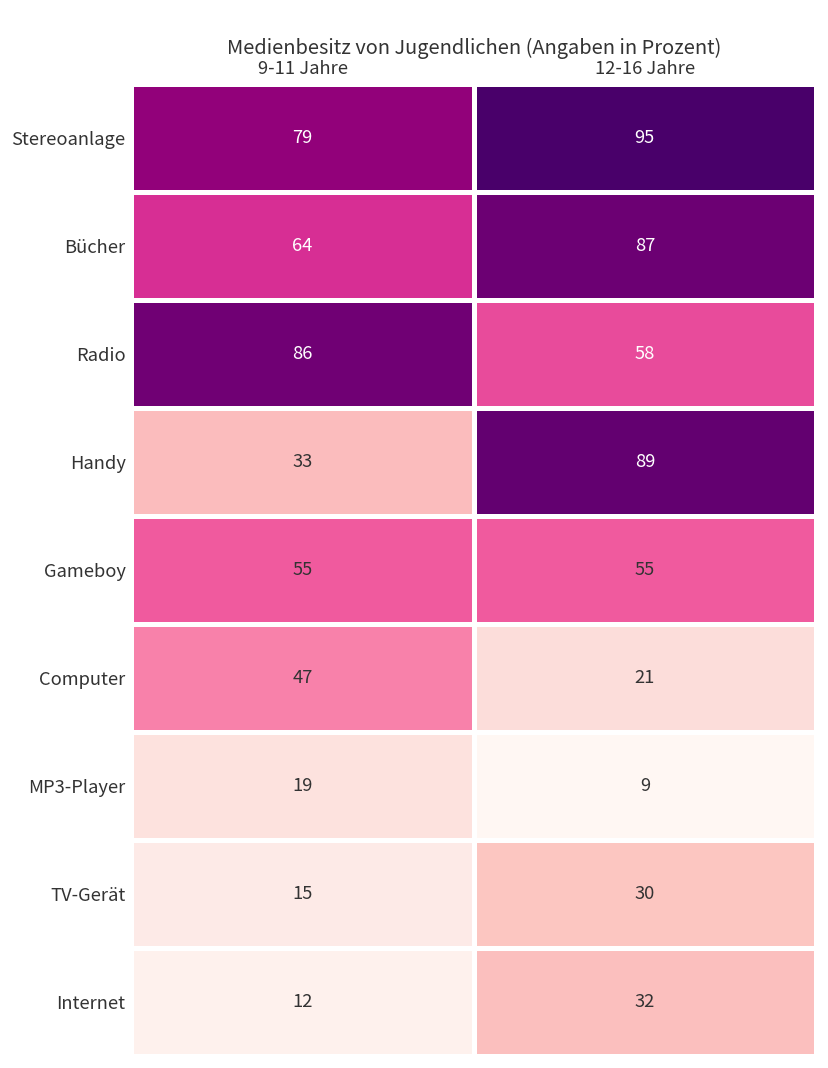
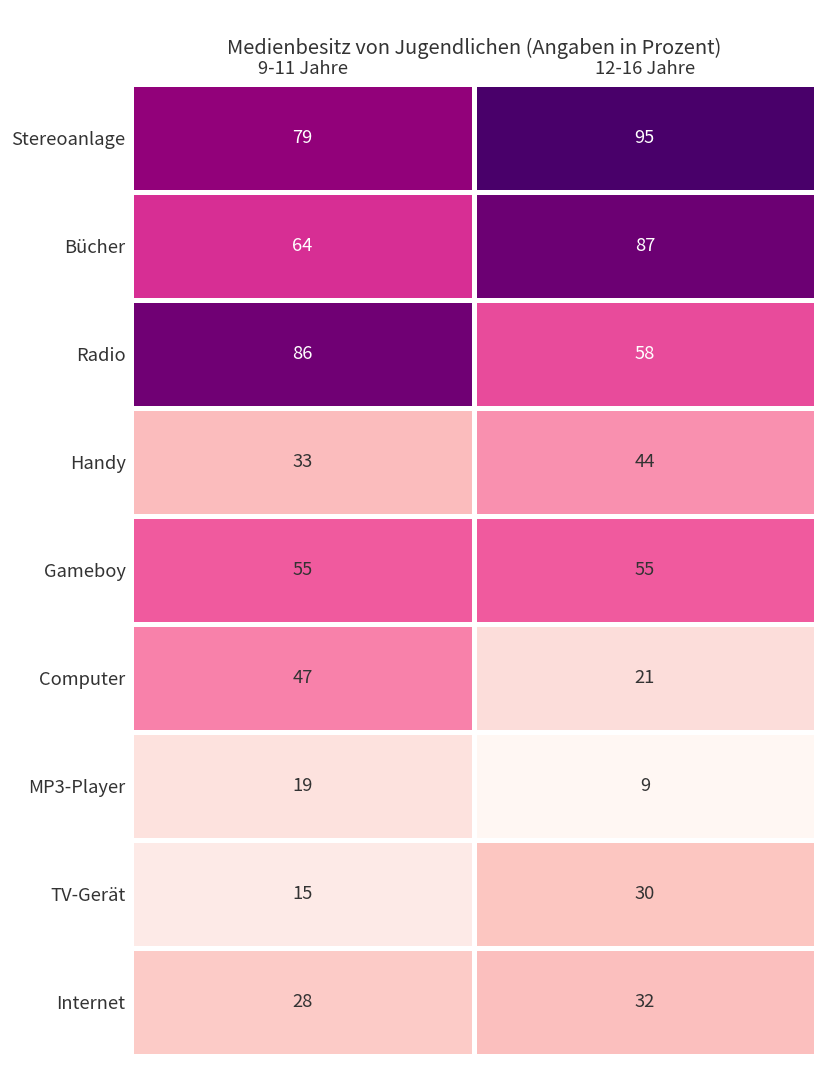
Handy, 12-16 Jahre: 89 -> 44
Internet, 9-11 Jahre: 12 -> 28
